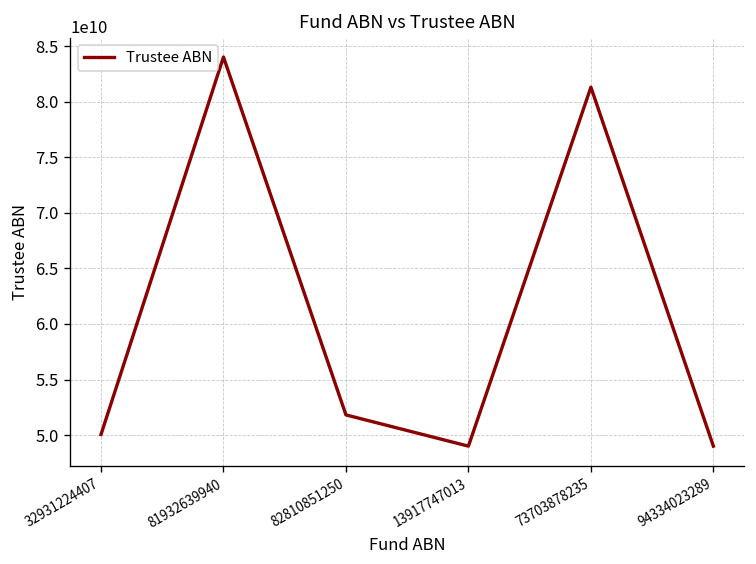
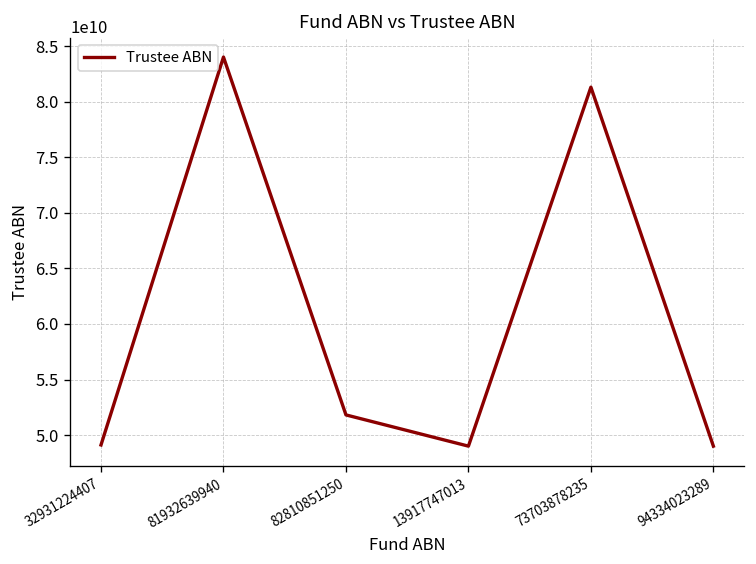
32931224407: 50000000000 -> 49000000000
